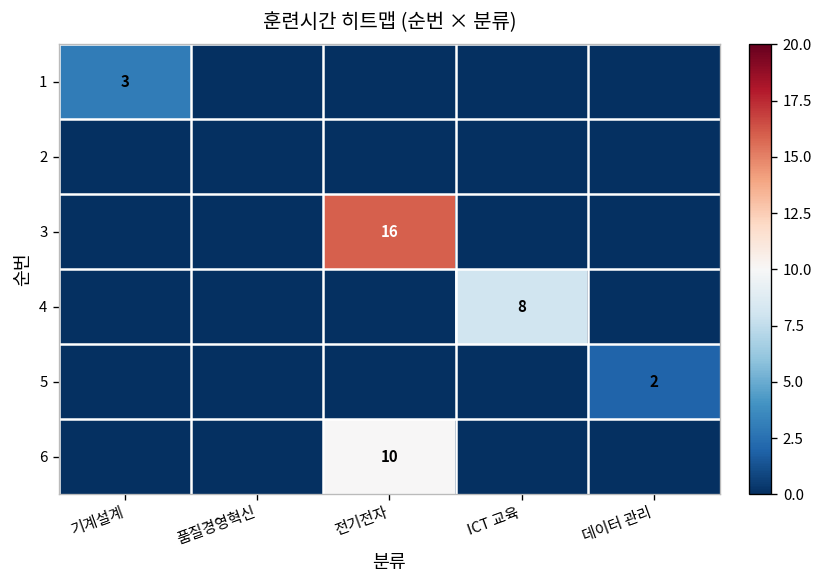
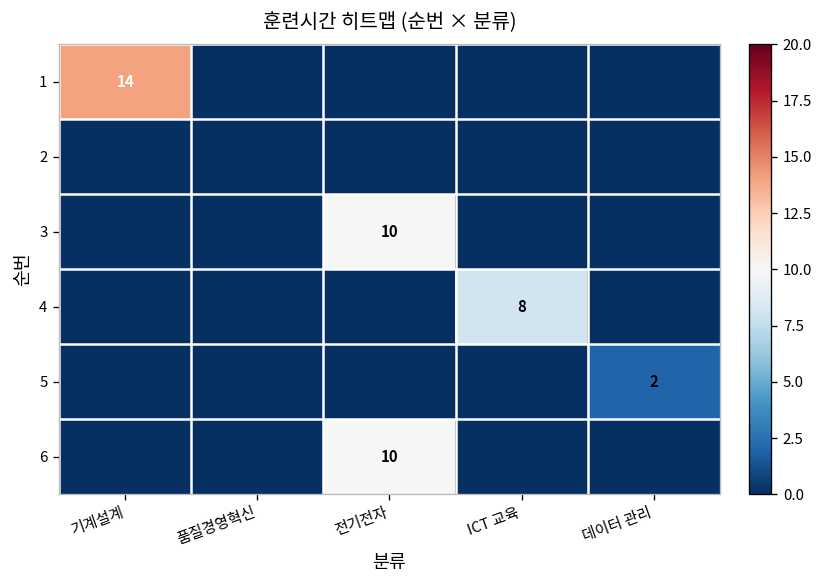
1, 기계설계: 3 -> 14
3, 전기전자: 16 -> 10
